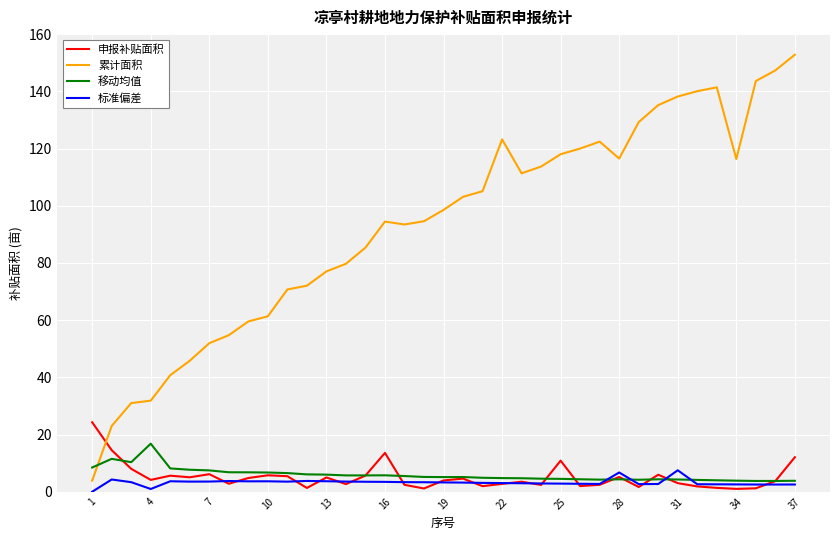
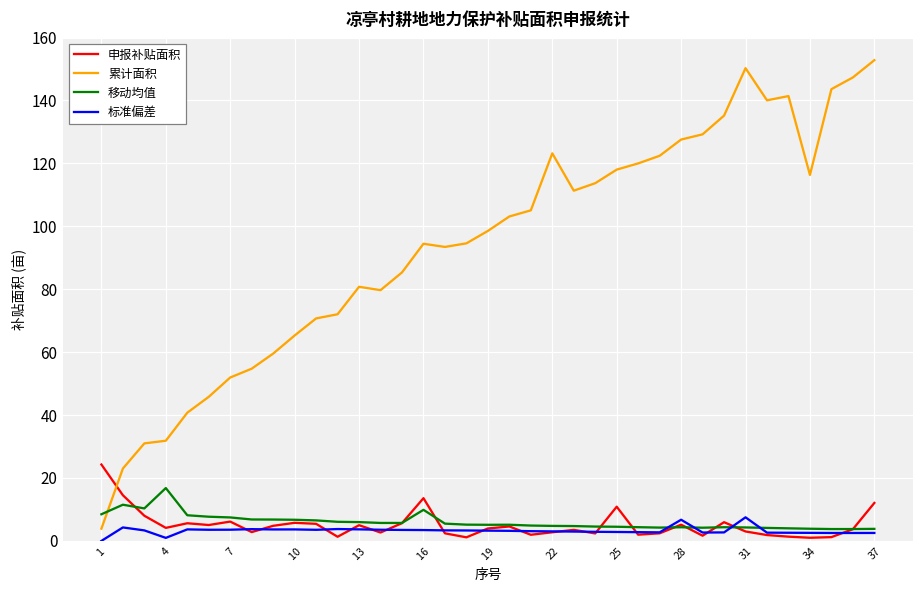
累计面积, 10: 61 -> 65
累计面积, 13: 77 -> 81
移动均值, 16: 6 -> 10
累计面积, 28: 116 -> 128
累计面积, 31: 138 -> 150
